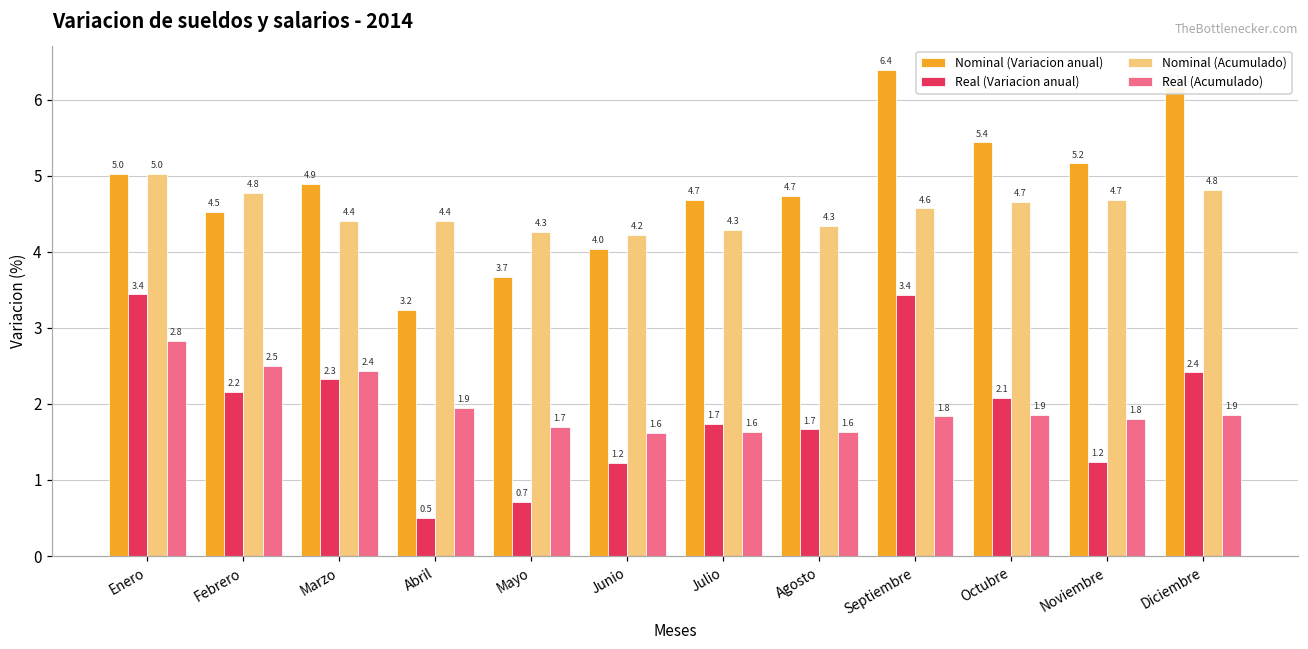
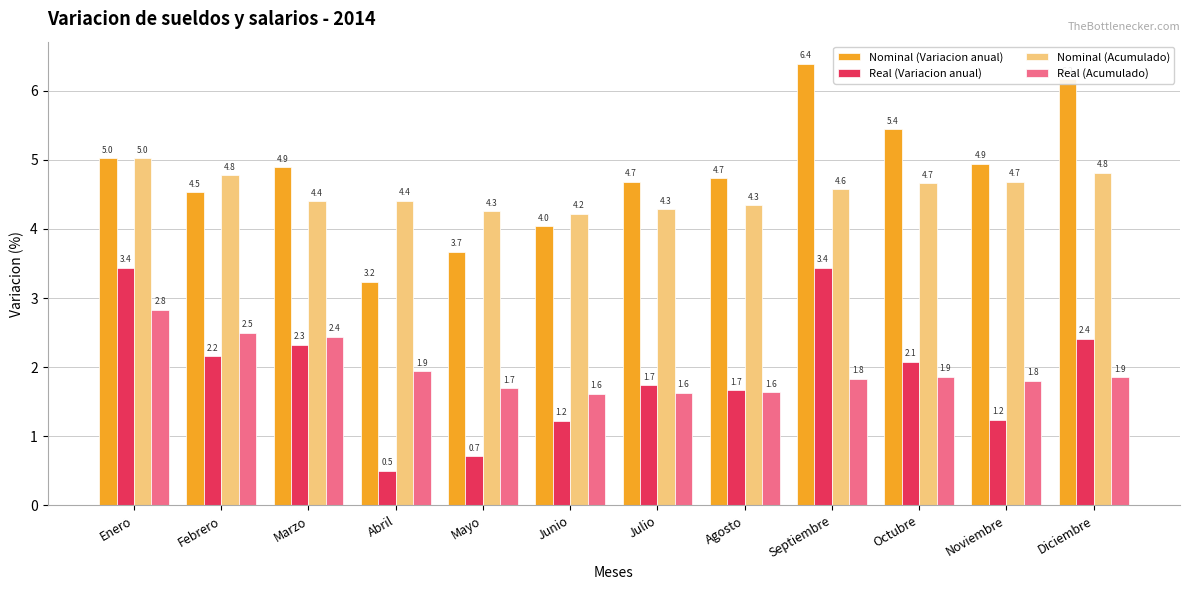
Nominal (Variacion anual), Noviembre: 5.2 -> 4.9
